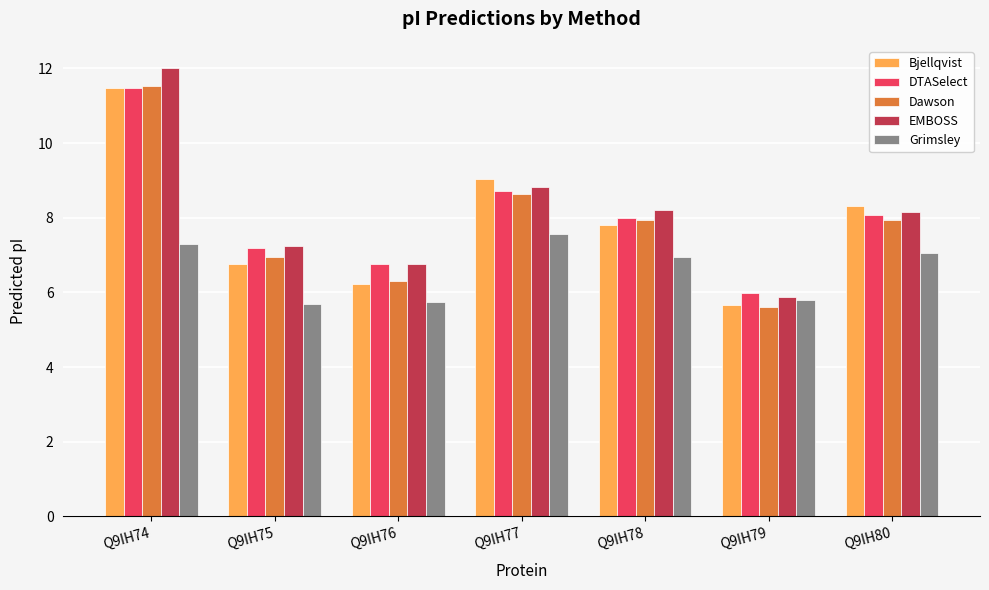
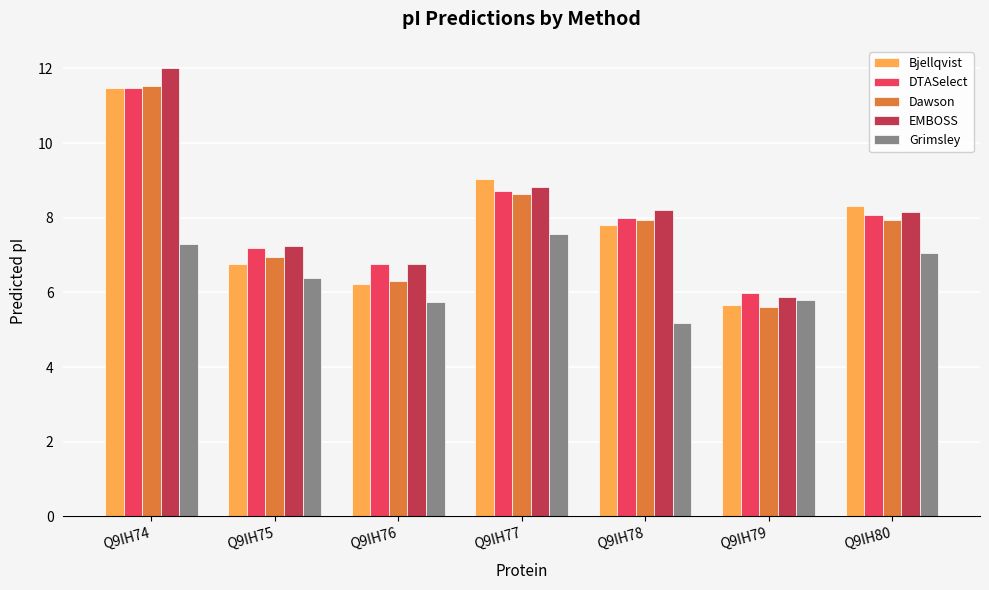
Grimsley, Q9IH75: 5.7 -> 6.4
Grimsley, Q9IH78: 6.9 -> 5.2
